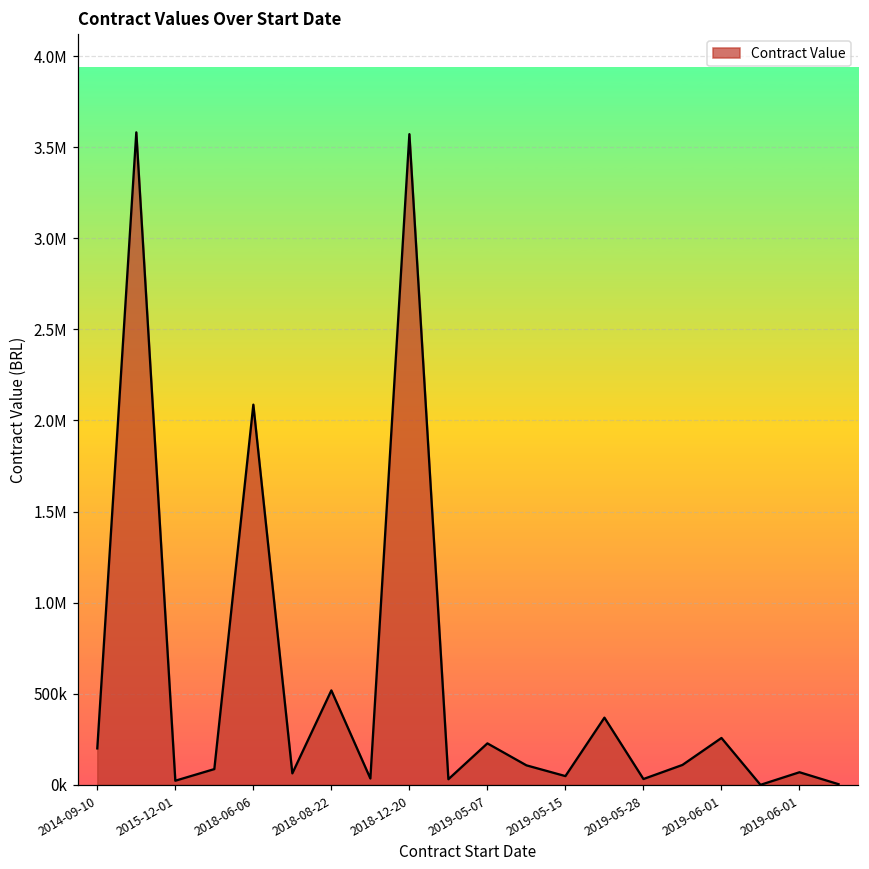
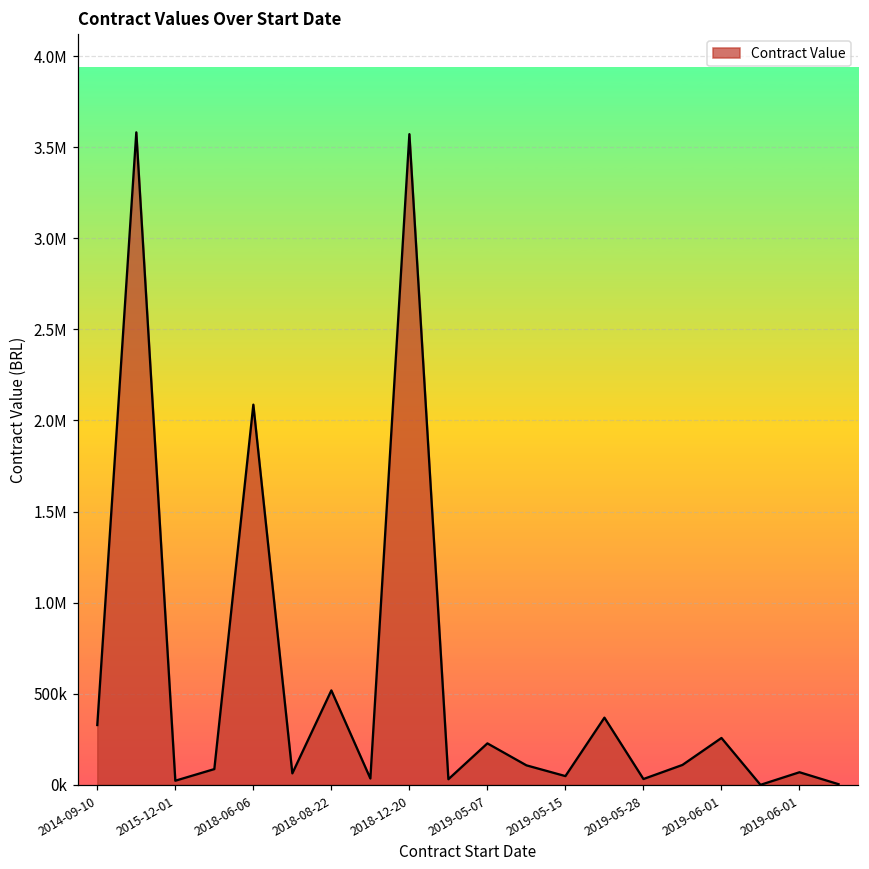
2014-09-10: 200000 -> 330000
